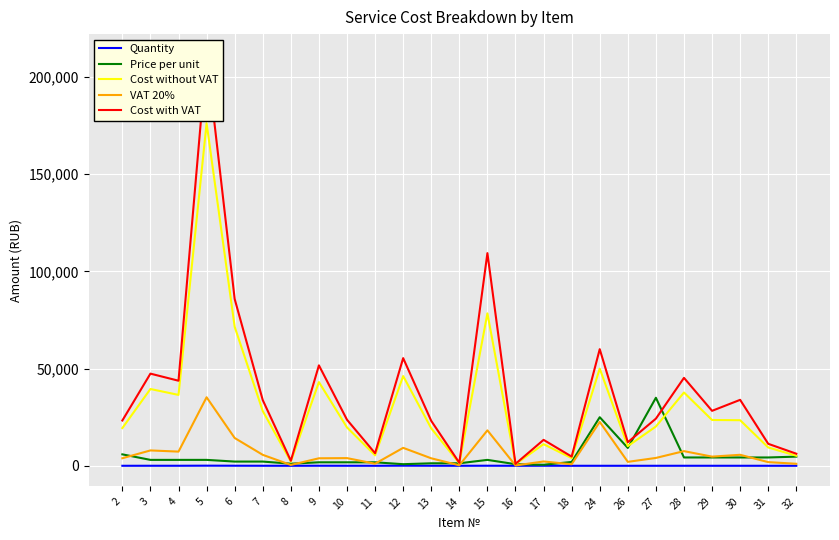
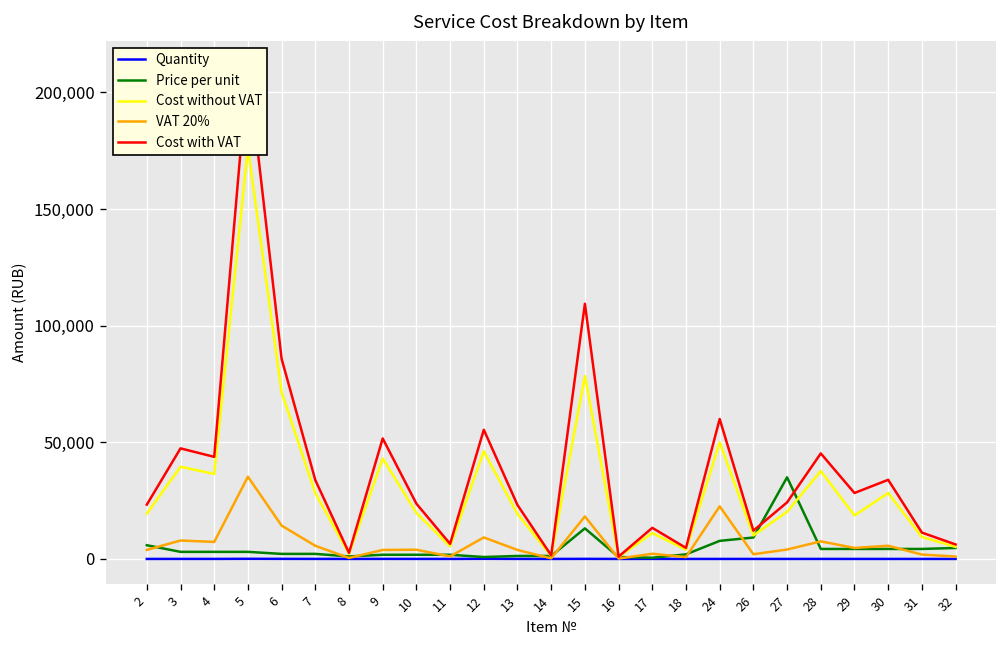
Price per unit, 15: 3,000 -> 13,000
Price per unit, 24: 25,000 -> 8,000
Cost without VAT, 29: 24,000 -> 19,000
Cost without VAT, 30: 23,000 -> 28,000
